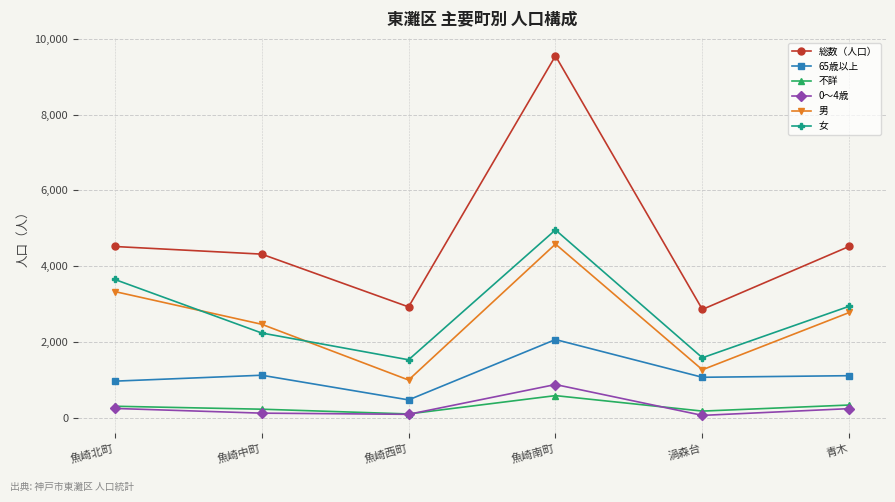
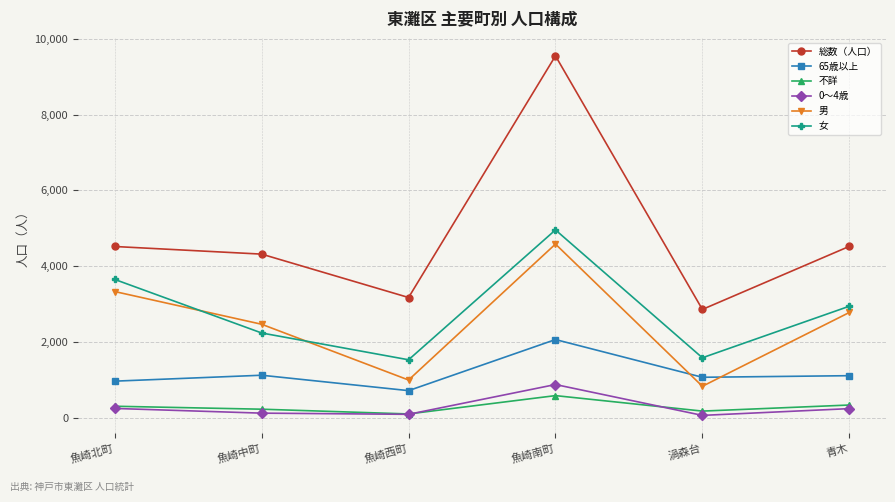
総数（人口）, 魚崎西町: 2,900 -> 3,200
65歳以上, 魚崎西町: 500 -> 700
男, 渦森台: 1,300 -> 800
